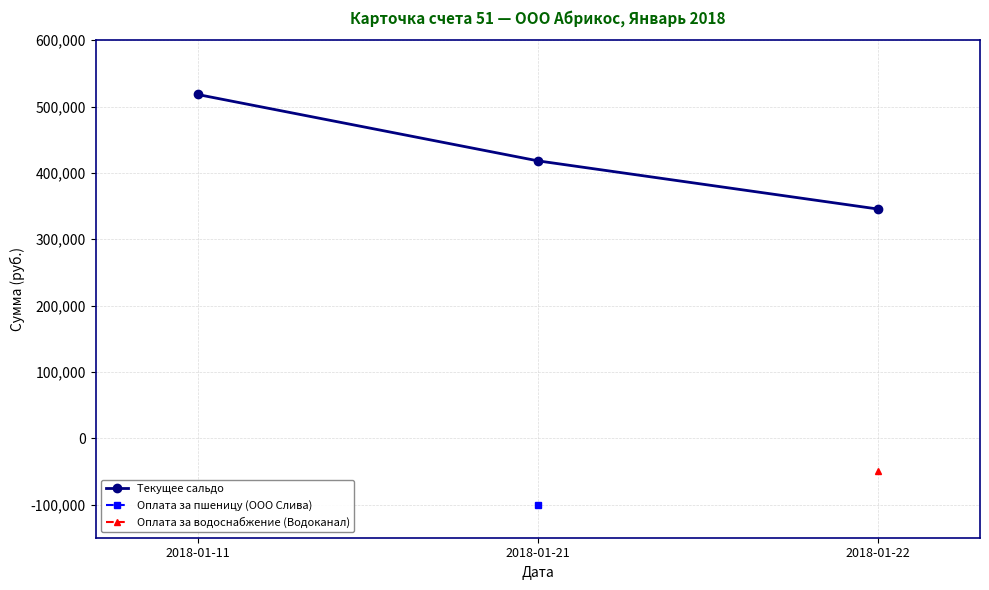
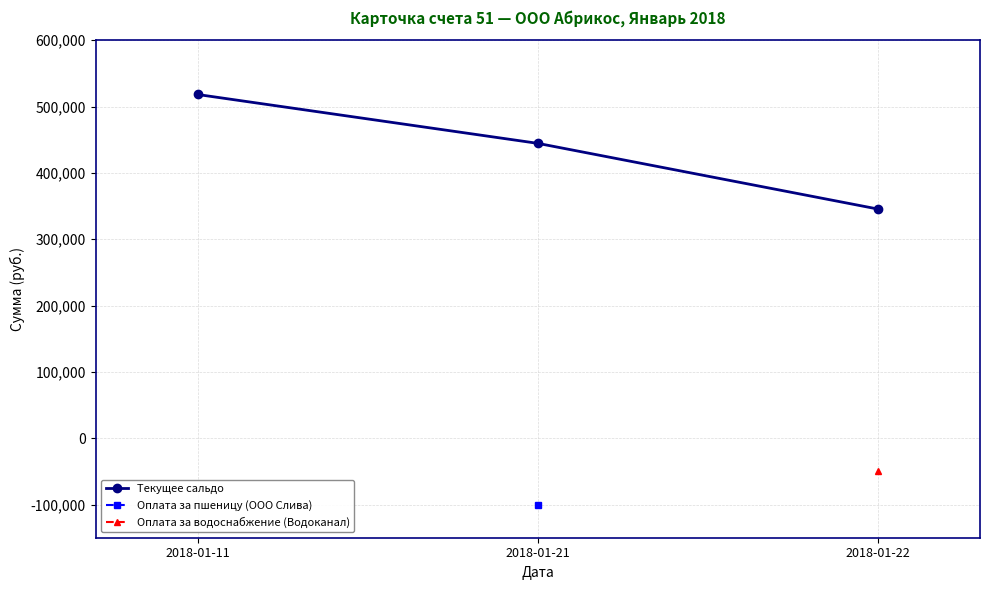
Текущее сальдо, 2018-01-21: 420,000 -> 440,000
